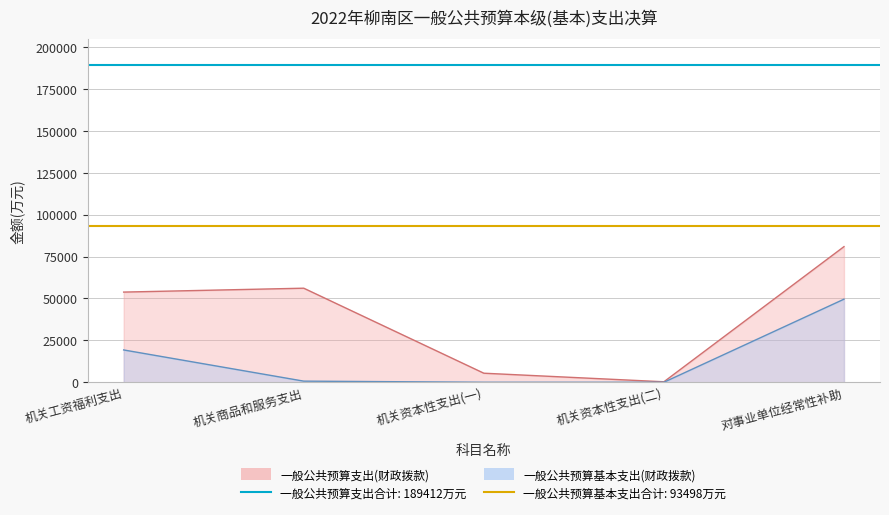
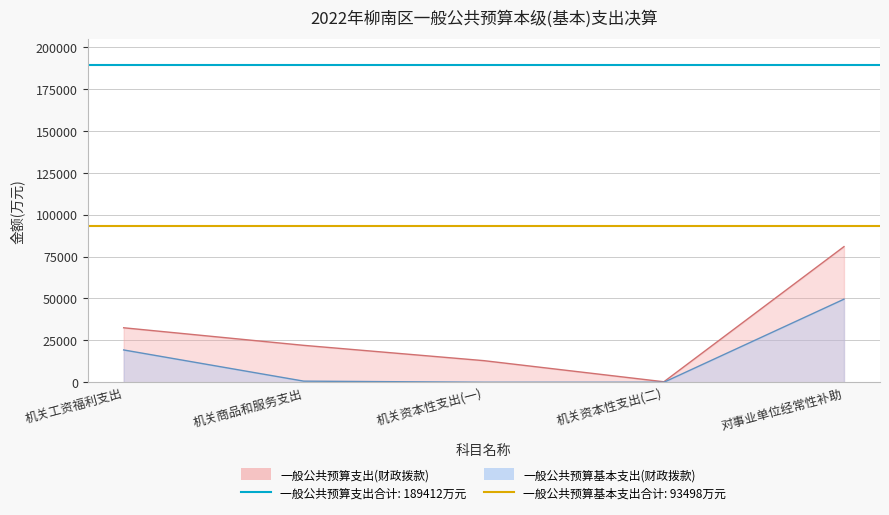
一般公共预算支出(财政拨款), 机关工资福利支出: 54000 -> 33000
一般公共预算支出(财政拨款), 机关商品和服务支出: 56000 -> 22000
一般公共预算支出(财政拨款), 机关资本性支出(一): 5000 -> 13000
